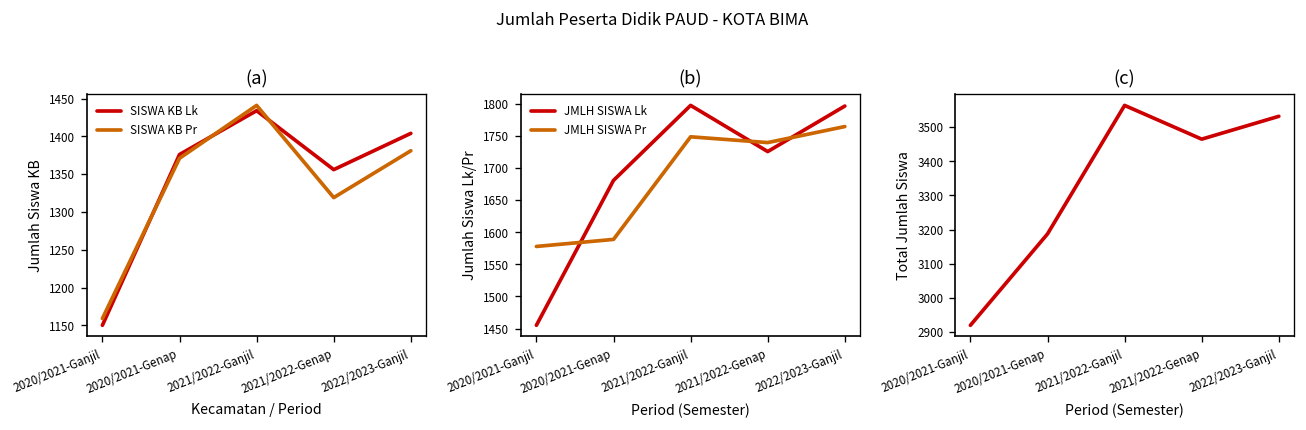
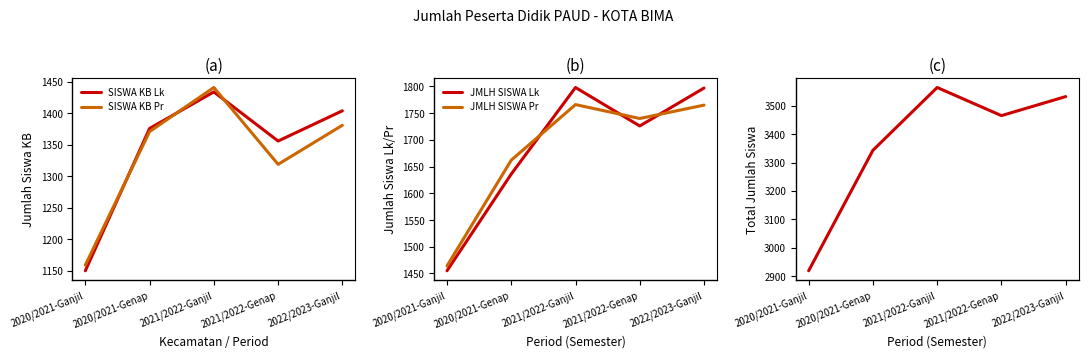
(b), JMLH SISWA Pr, 2020/2021-Ganjil: 1580 -> 1460
(b), JMLH SISWA Lk, 2020/2021-Genap: 1680 -> 1640
(b), JMLH SISWA Pr, 2020/2021-Genap: 1590 -> 1660
(b), JMLH SISWA Pr, 2021/2022-Ganjil: 1750 -> 1770
(c), 2020/2021-Genap: 3190 -> 3340
